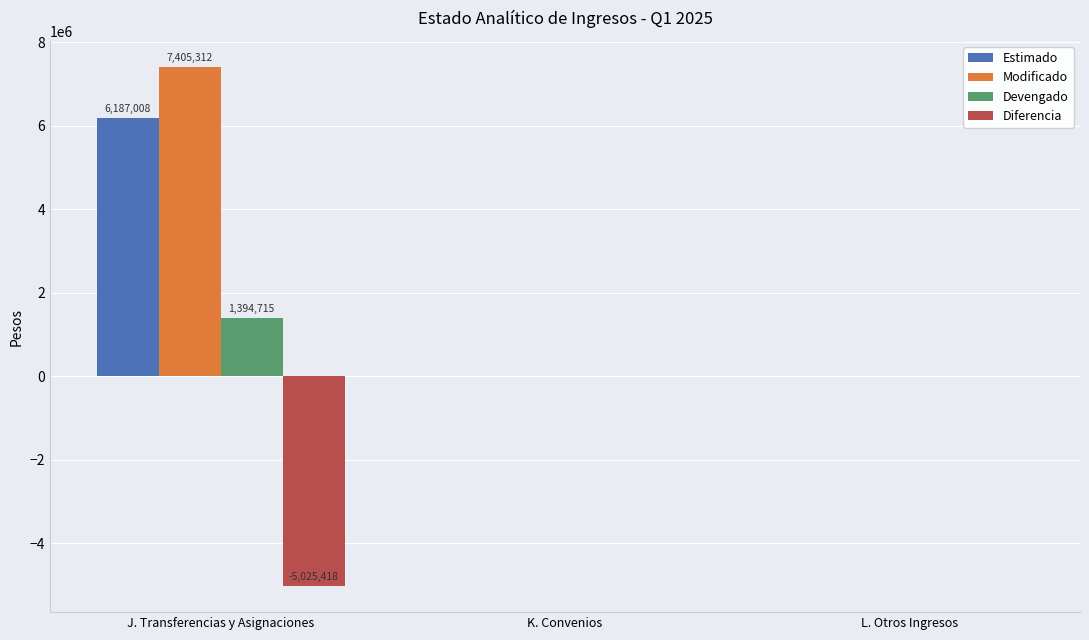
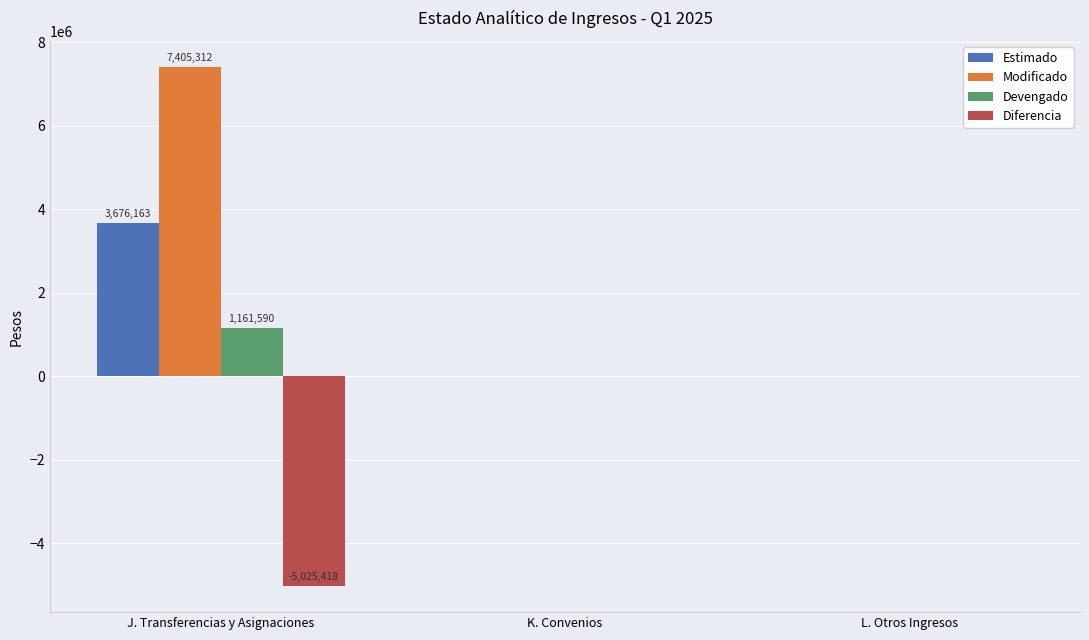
Estimado, J. Transferencias y Asignaciones: 6,187,008 -> 3,676,163
Devengado, J. Transferencias y Asignaciones: 1,394,715 -> 1,161,590
